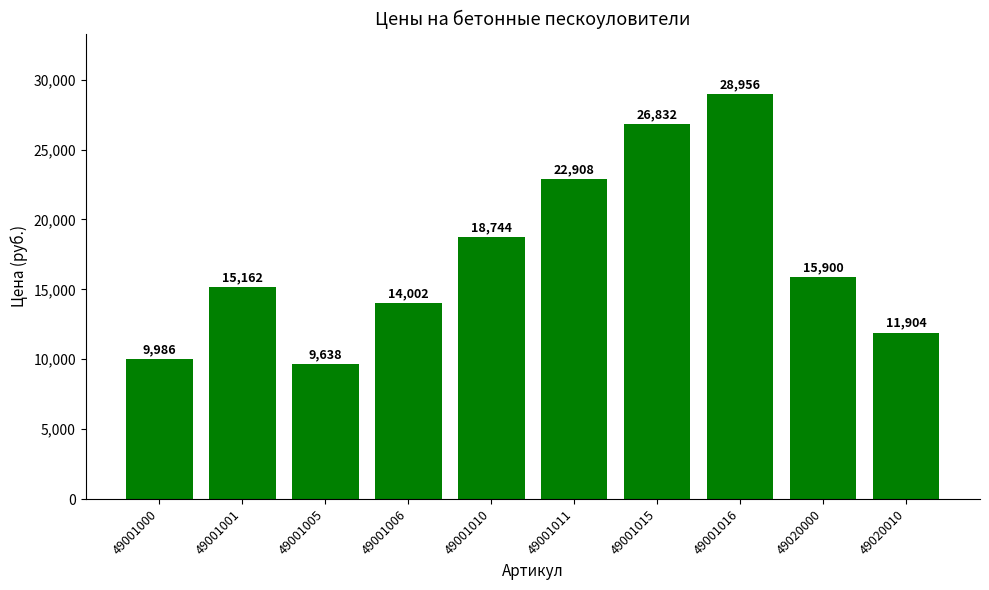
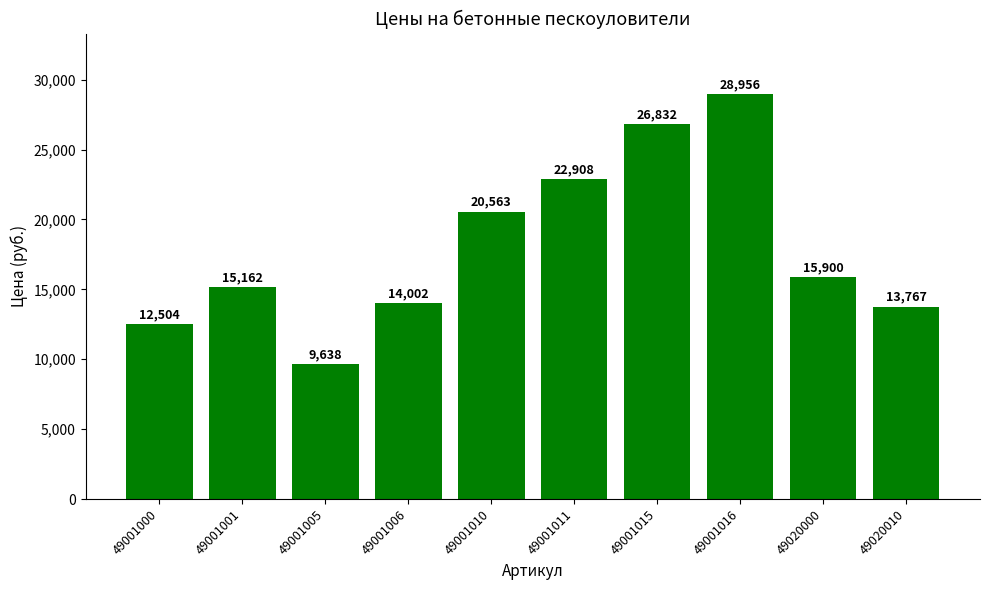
49001000: 9,986 -> 12,504
49001010: 18,744 -> 20,563
49020010: 11,904 -> 13,767
